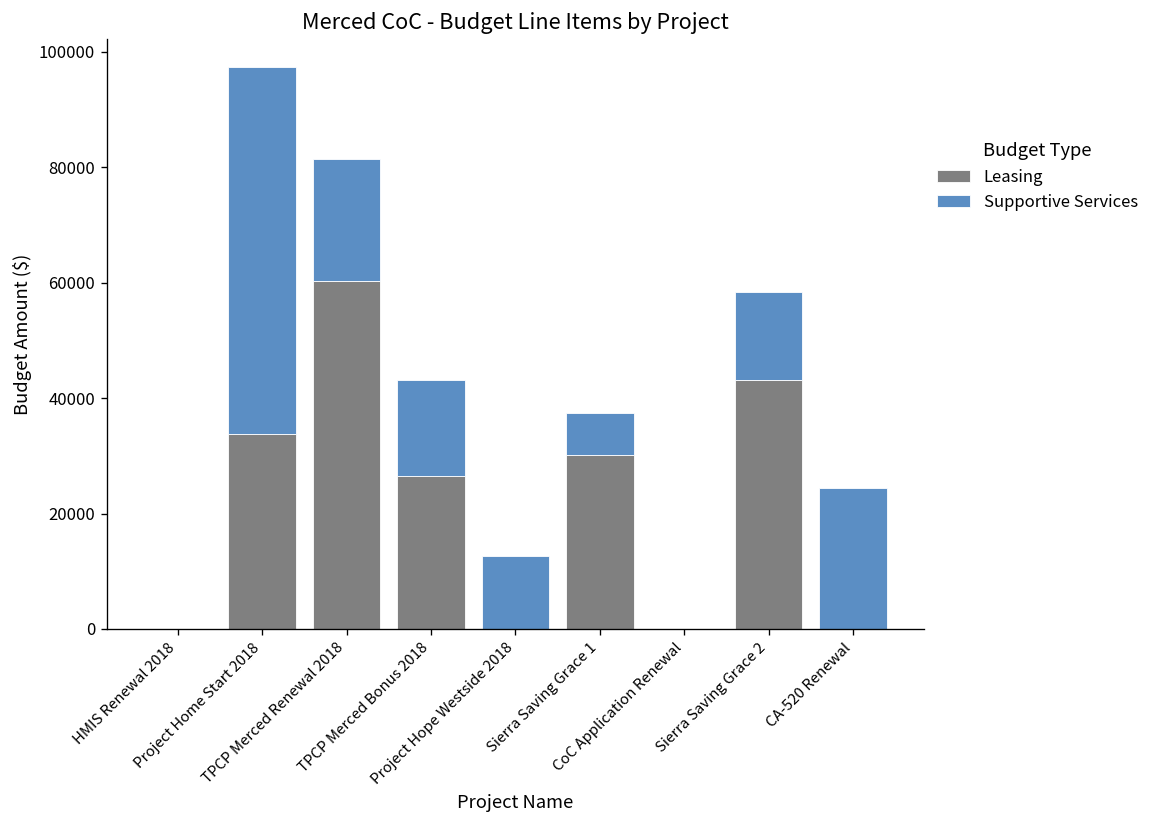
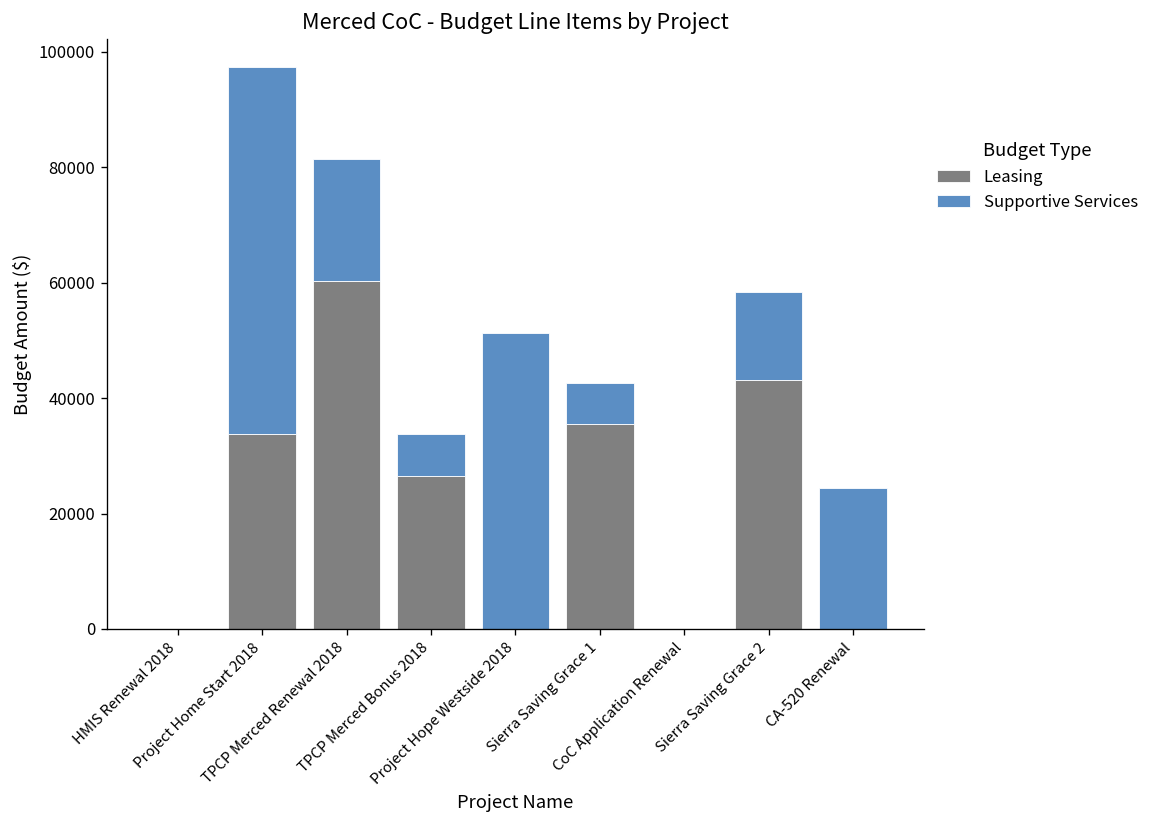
Supportive Services, TPCP Merced Bonus 2018: 17000 -> 7000
Supportive Services, Project Hope Westside 2018: 13000 -> 51000
Leasing, Sierra Saving Grace 1: 30000 -> 35000
